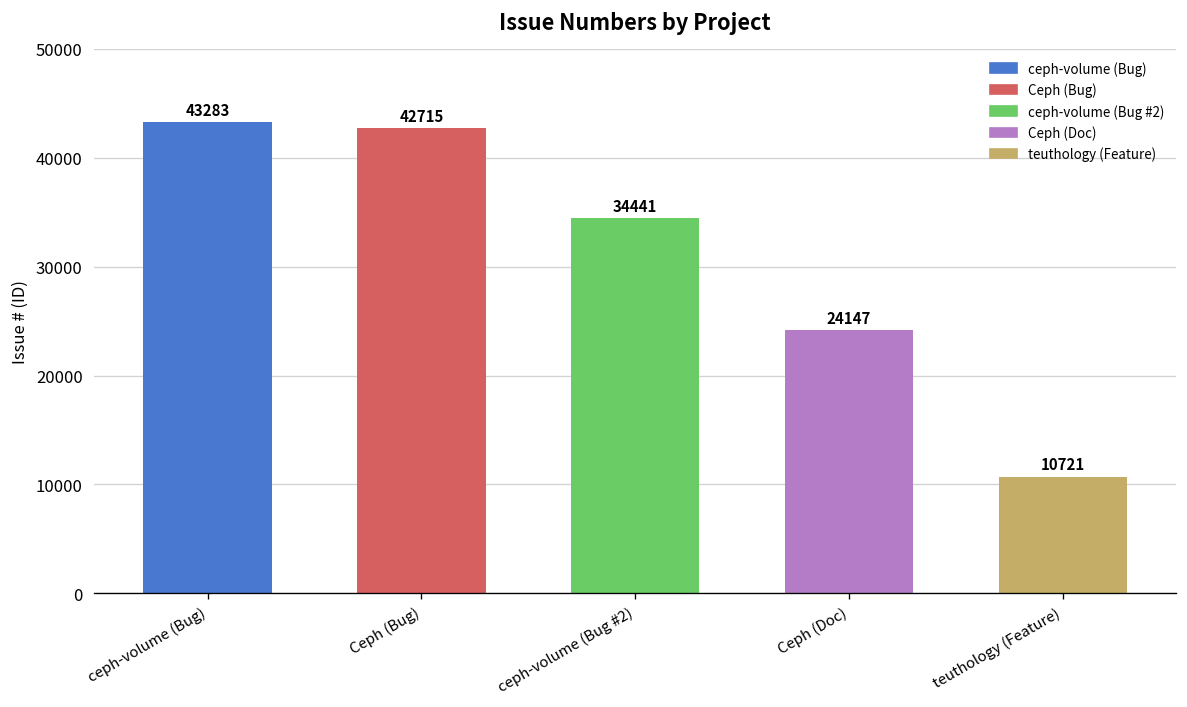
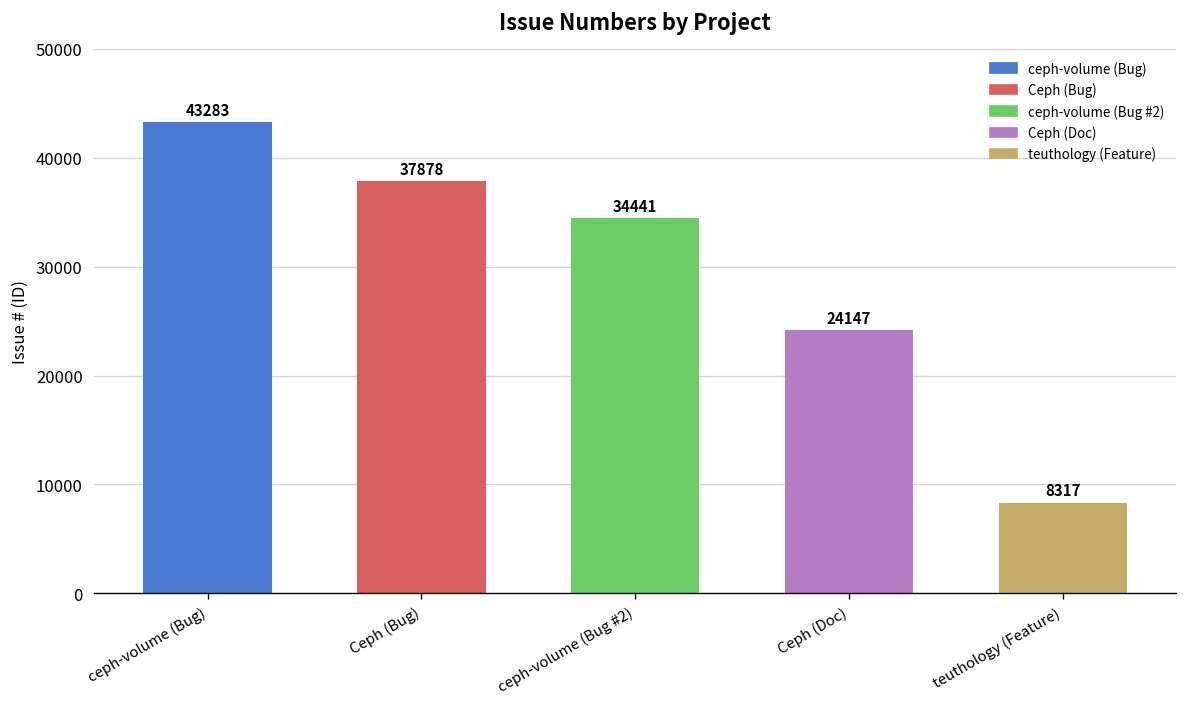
Ceph (Bug): 42715 -> 37878
teuthology (Feature): 10721 -> 8317
